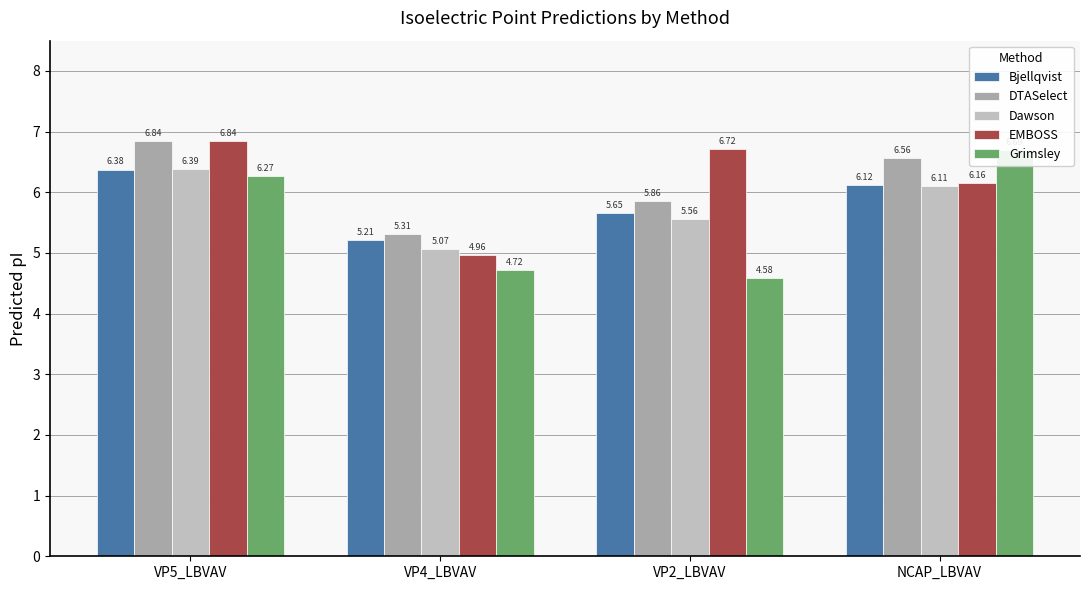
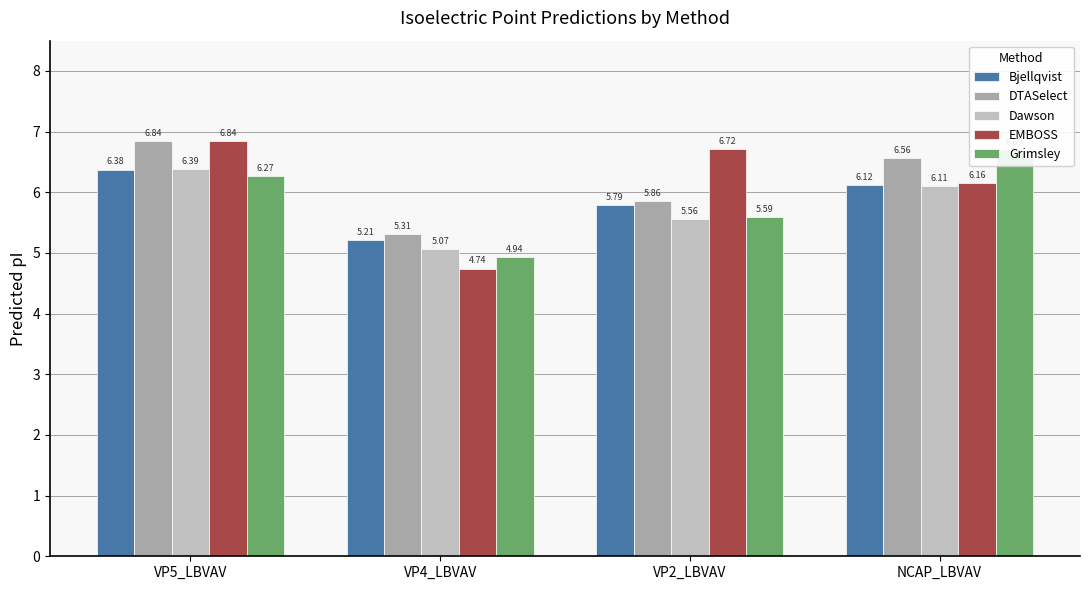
EMBOSS, VP4_LBVAV: 4.96 -> 4.74
Grimsley, VP4_LBVAV: 4.72 -> 4.94
Bjellqvist, VP2_LBVAV: 5.65 -> 5.79
Grimsley, VP2_LBVAV: 4.58 -> 5.59
